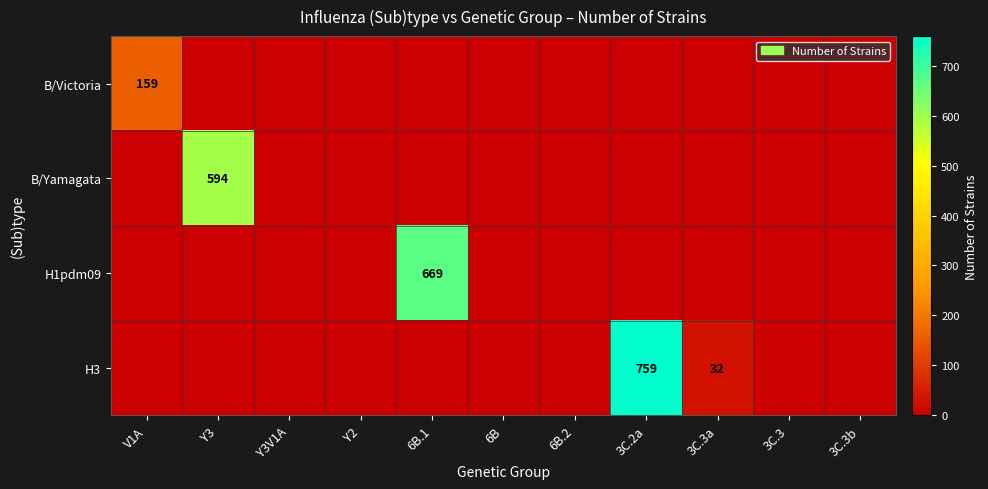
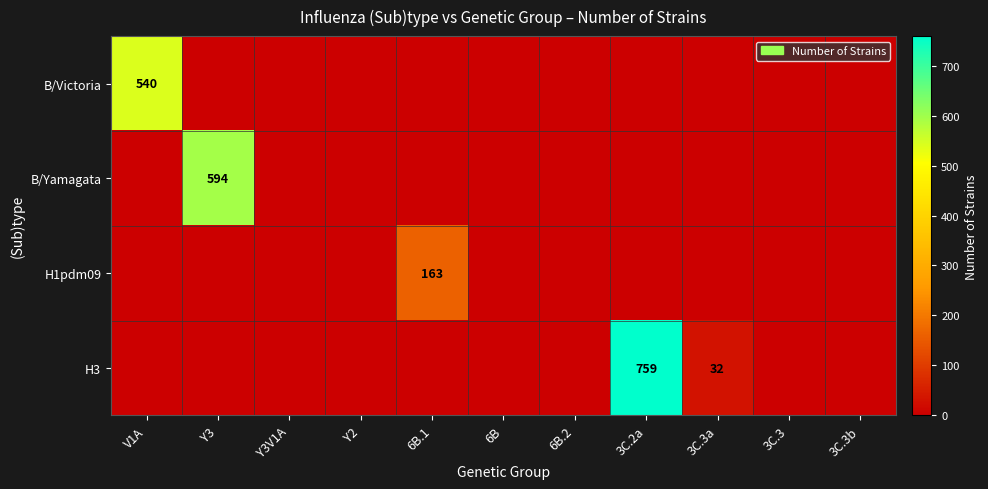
B/Victoria, V1A: 159 -> 540
H1pdm09, 6B.1: 669 -> 163
